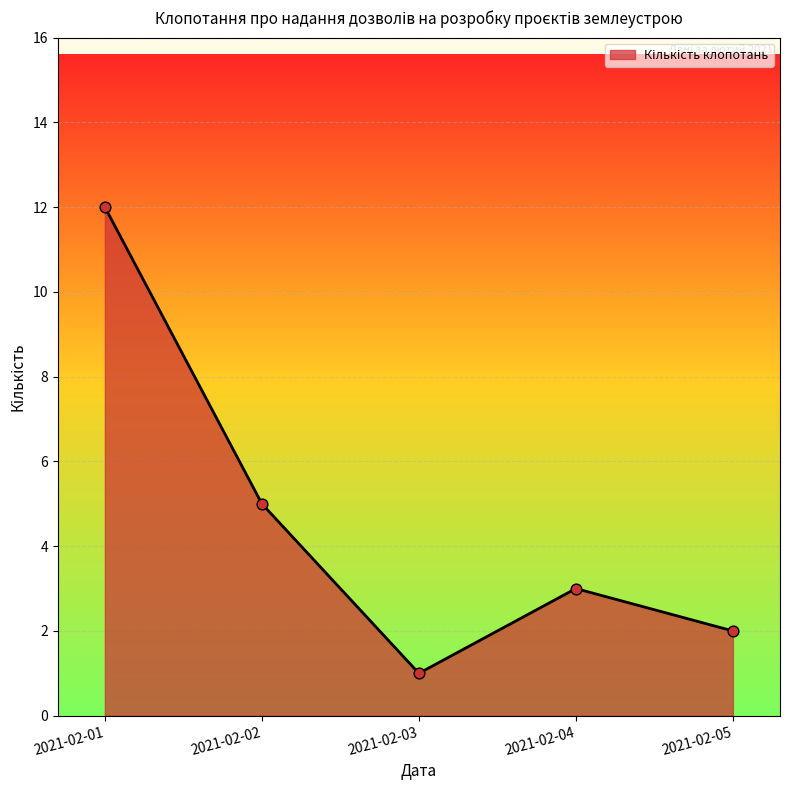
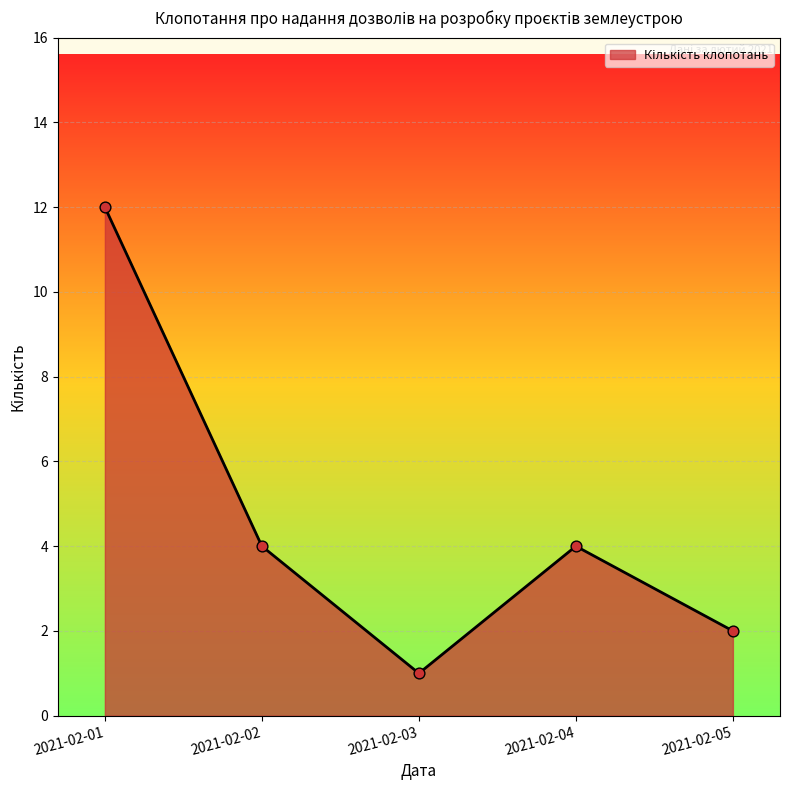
2021-02-02: 5 -> 4
2021-02-04: 3 -> 4
